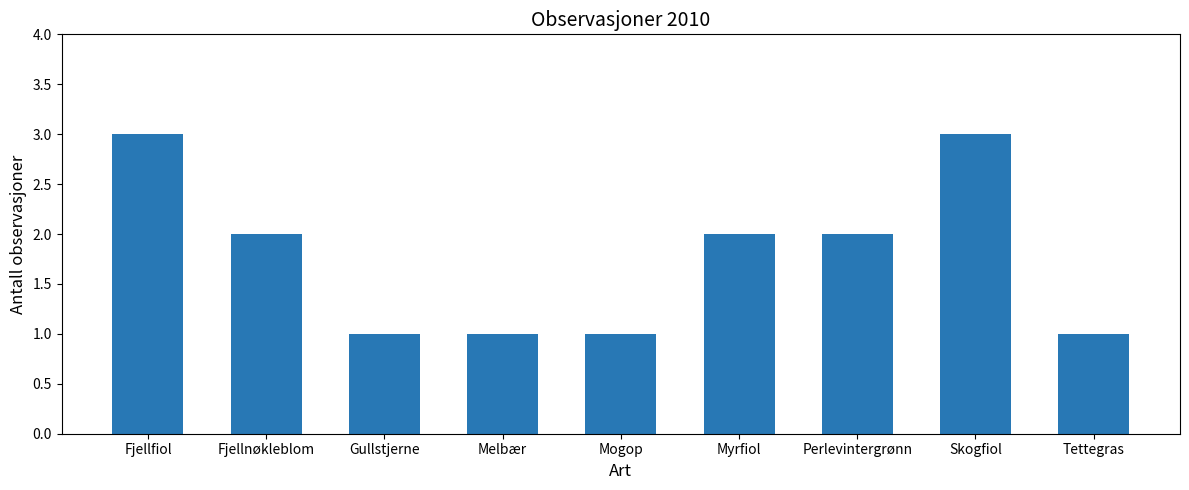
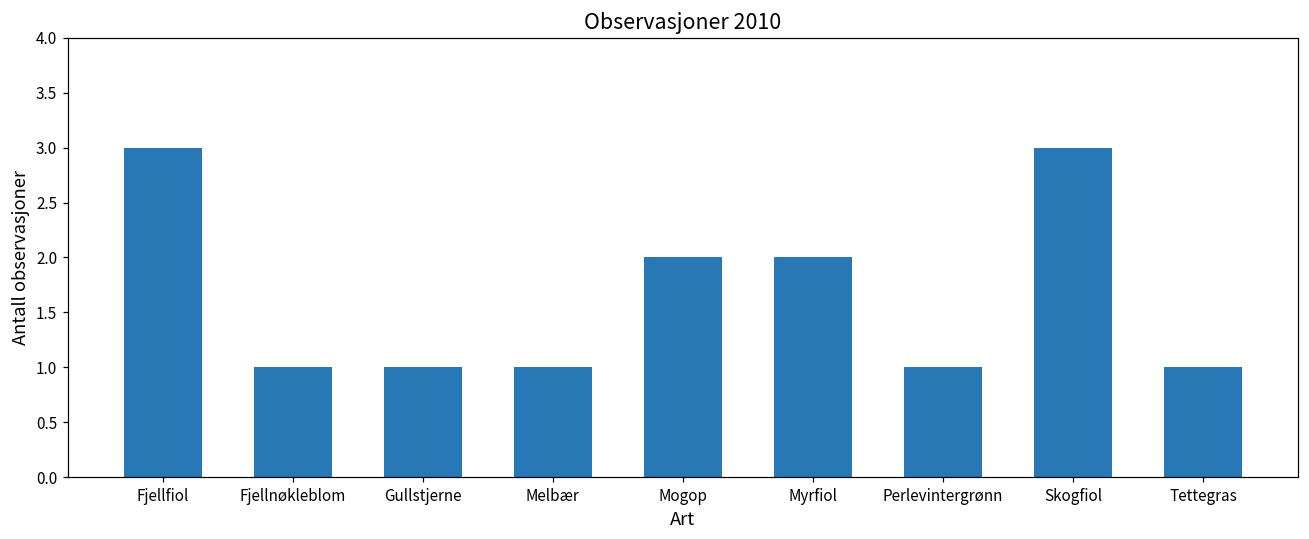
Fjellnøkleblom: 2 -> 1
Mogop: 1 -> 2
Perlevintergrønn: 2 -> 1
